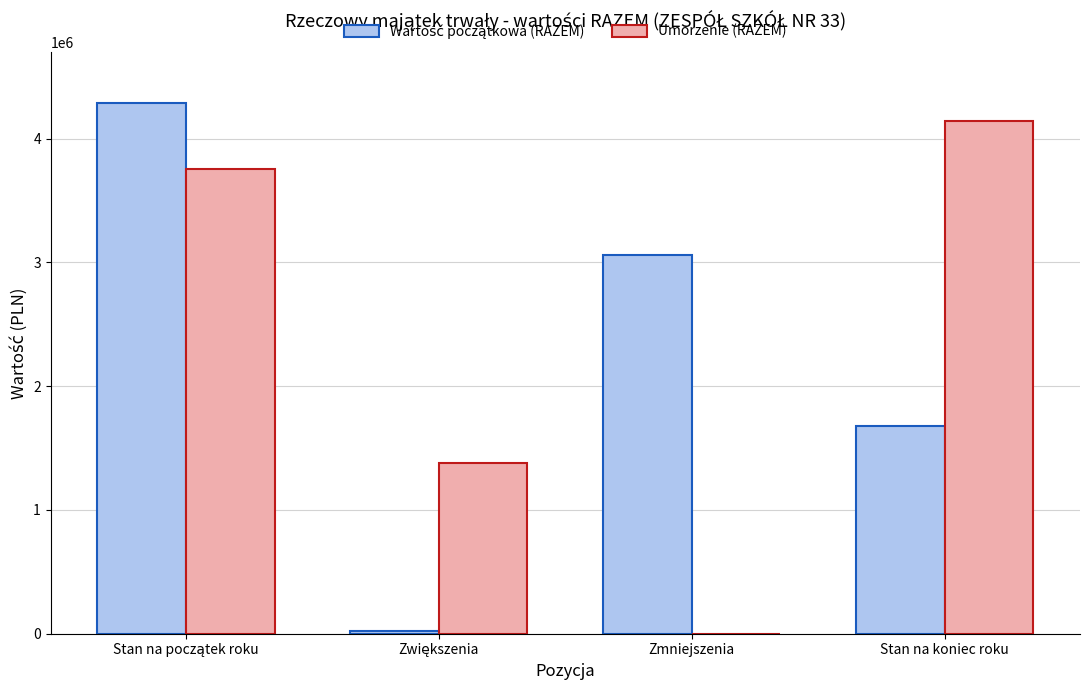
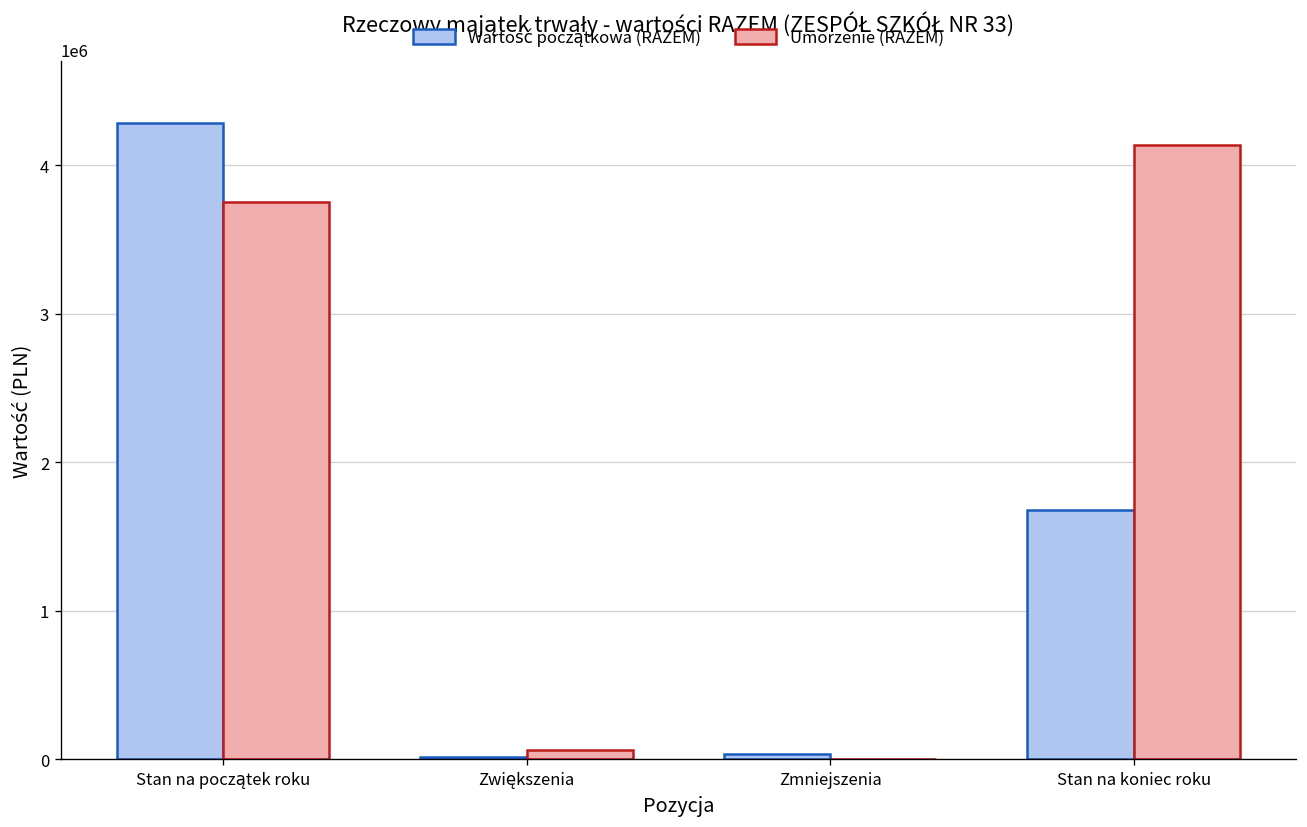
Umorzenie (RAZEM), Zwiększenia: 1380000 -> 60000
Wartość początkowa (RAZEM), Zmniejszenia: 3060000 -> 30000
